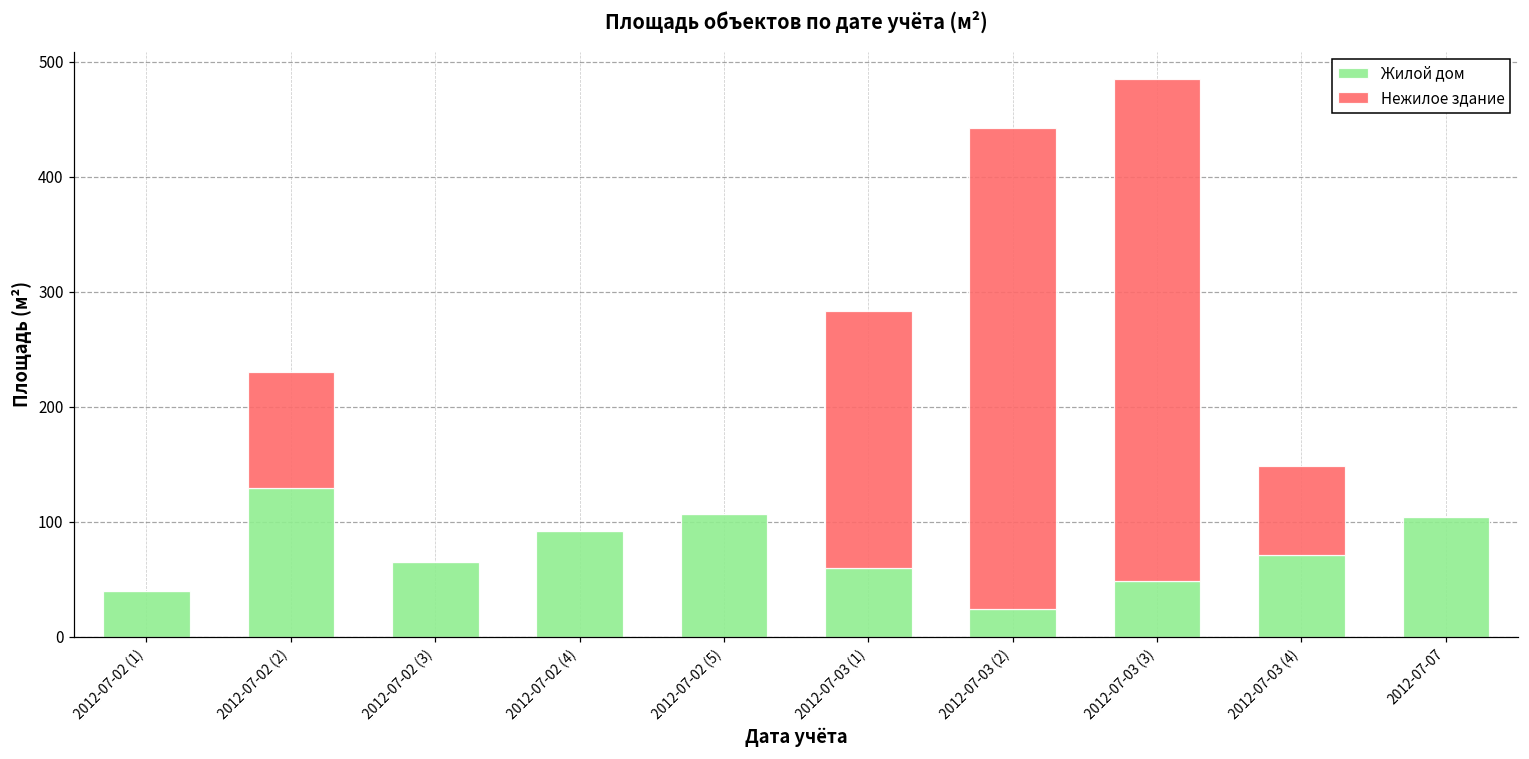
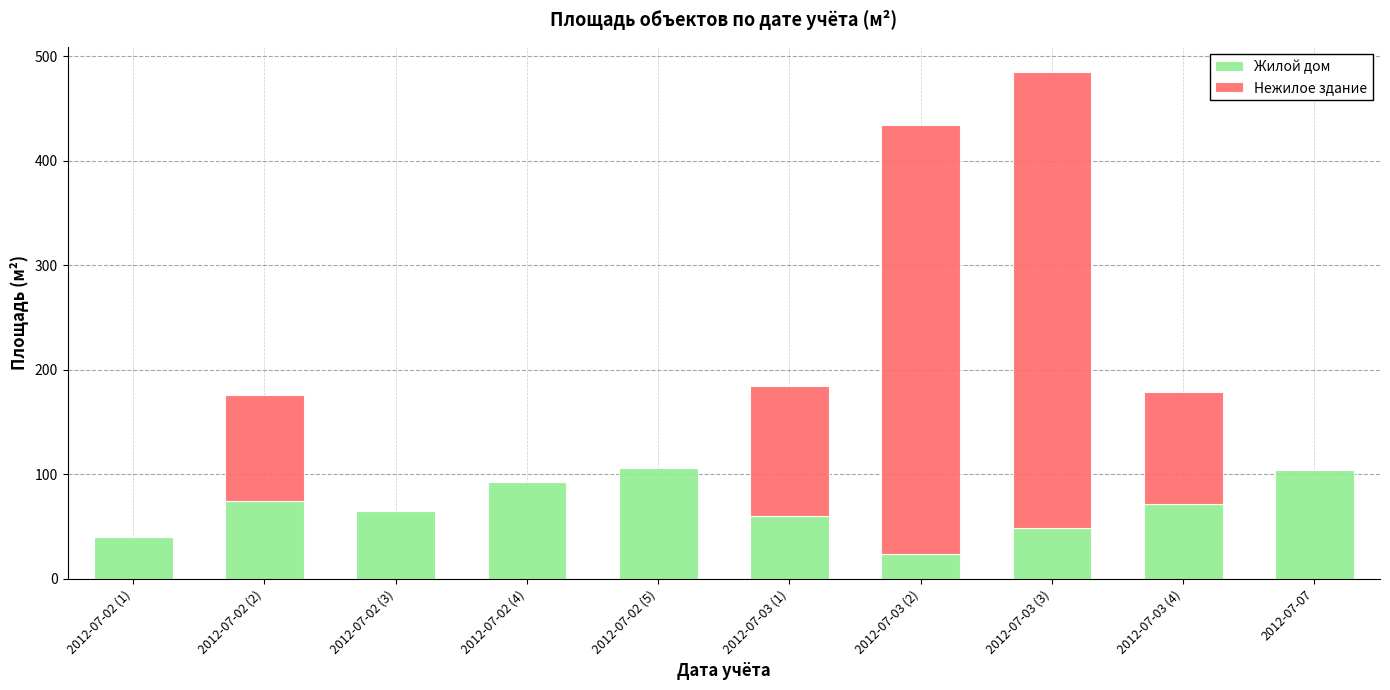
Жилой дом, 2012-07-02 (2): 129 -> 75
Нежилое здание, 2012-07-03 (1): 223 -> 124
Нежилое здание, 2012-07-03 (2): 419 -> 410
Нежилое здание, 2012-07-03 (4): 77 -> 108
